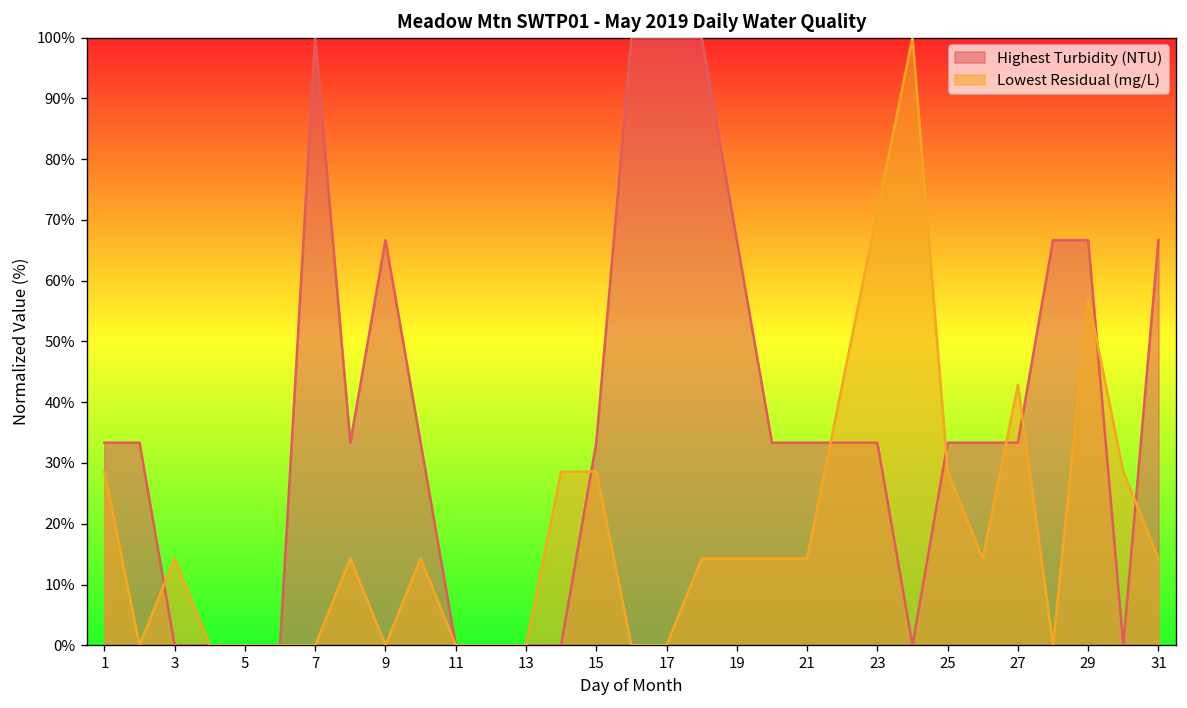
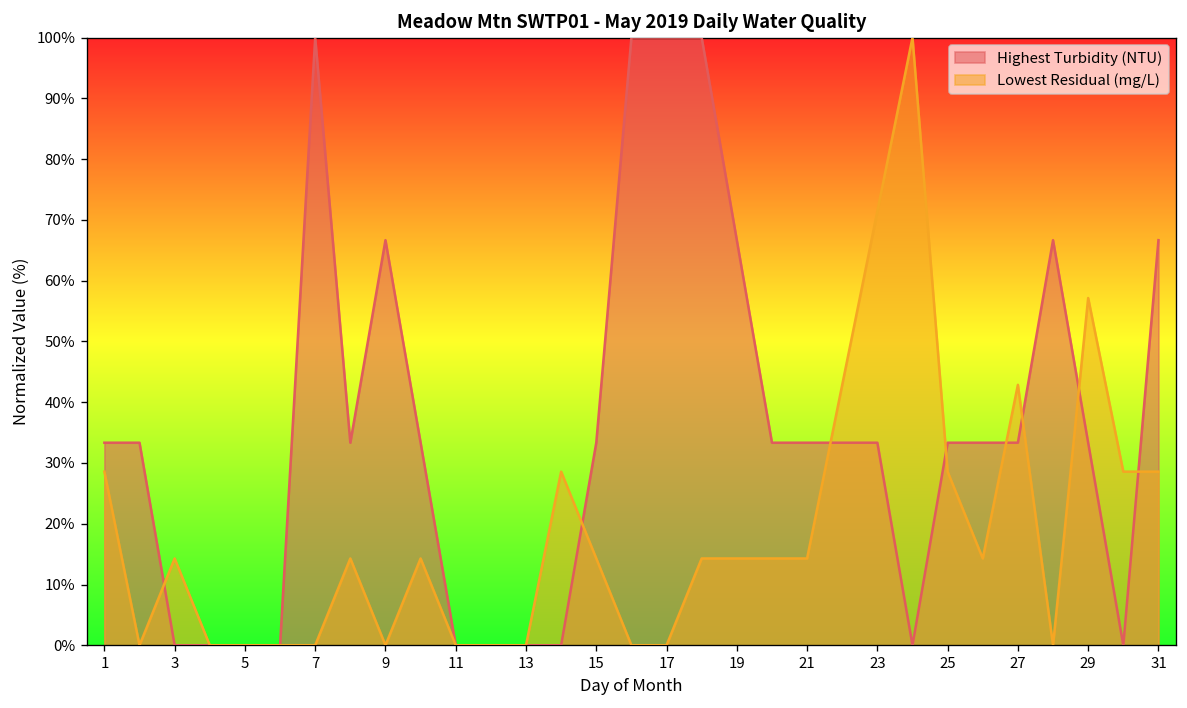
Lowest Residual (mg/L), 15: 29% -> 14%
Highest Turbidity (NTU), 29: 67% -> 33%
Lowest Residual (mg/L), 31: 14% -> 29%
